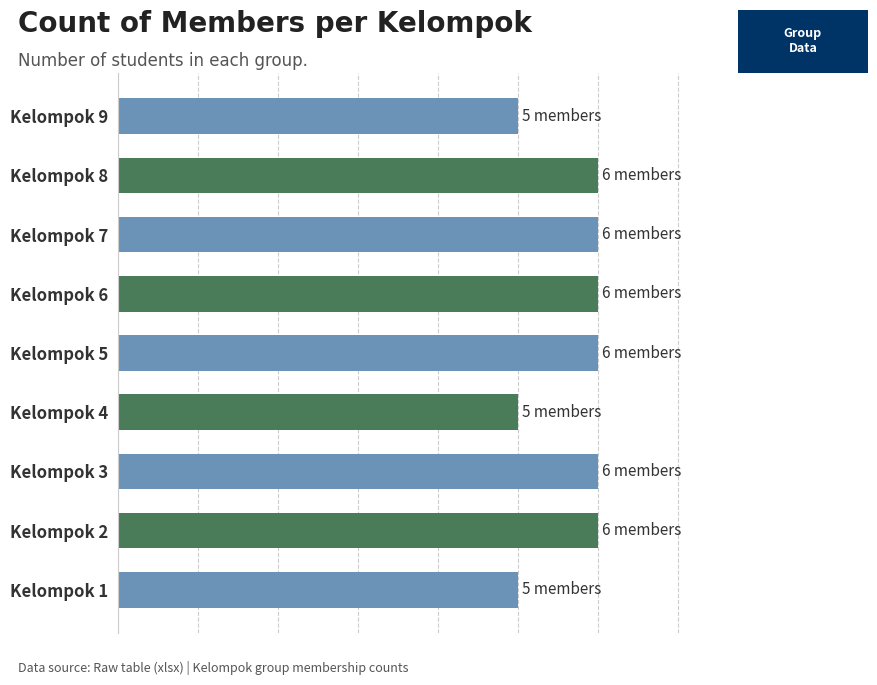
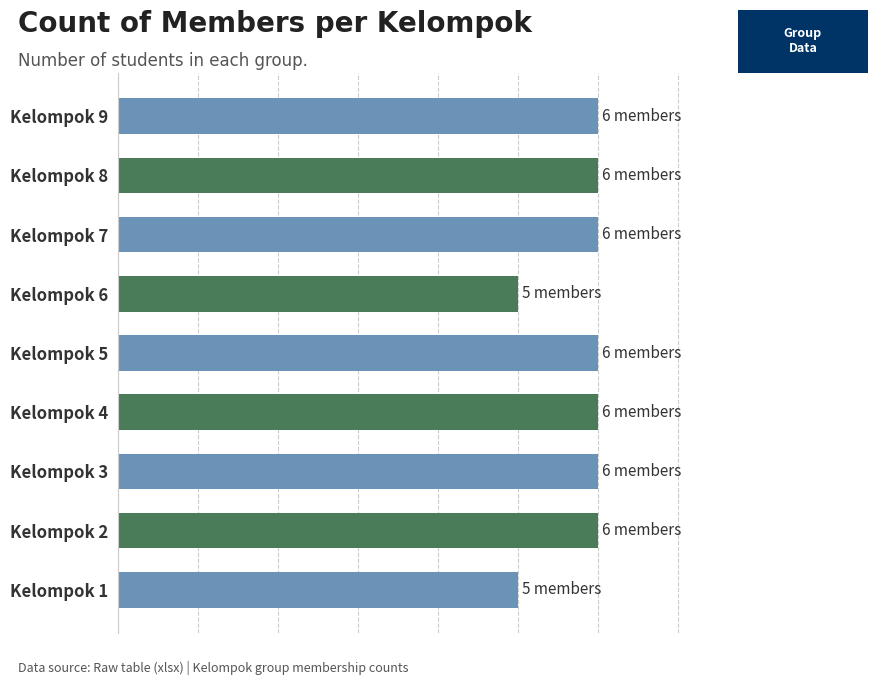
Kelompok 9: 5 -> 6
Kelompok 6: 6 -> 5
Kelompok 4: 5 -> 6
